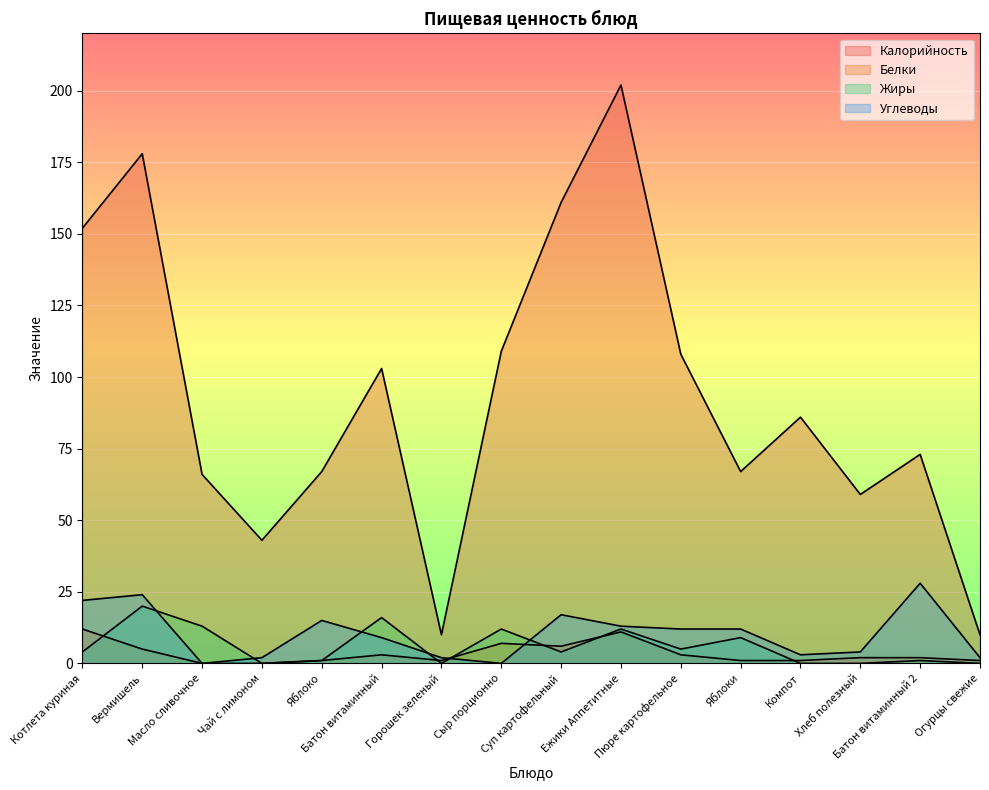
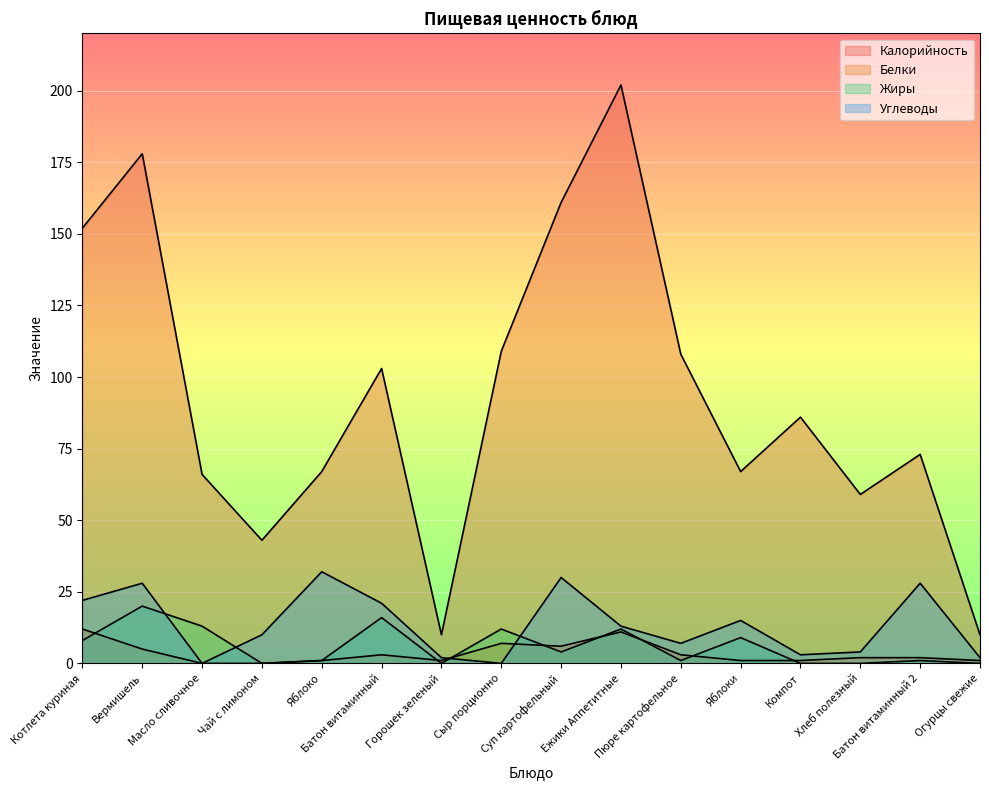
Жиры, Котлета куриная: 4 -> 8
Углеводы, Вермишель: 24 -> 28
Углеводы, Чай с лимоном: 2 -> 10
Углеводы, Яблоко: 15 -> 32
Углеводы, Батон витаминный: 9 -> 21
Углеводы, Суп картофельный: 17 -> 30
Жиры, Пюре картофельное: 5 -> 1
Углеводы, Пюре картофельное: 12 -> 7
Углеводы, Яблоки: 12 -> 15
